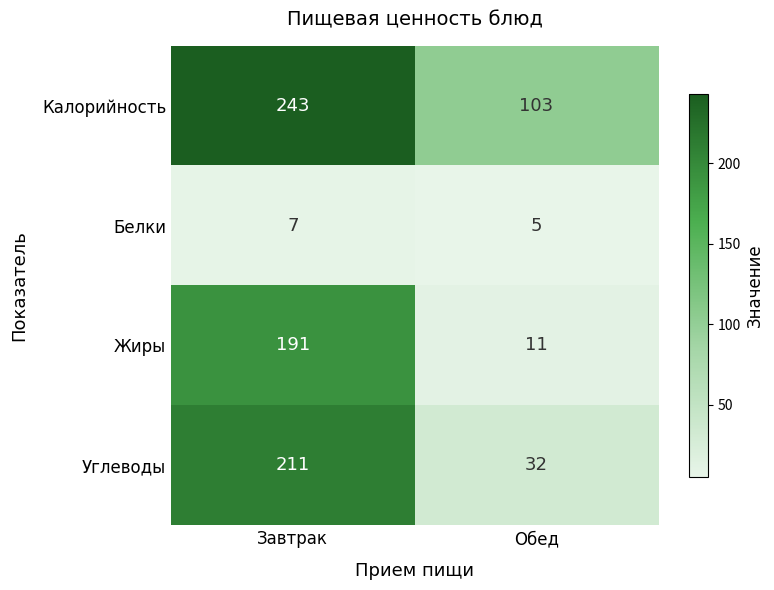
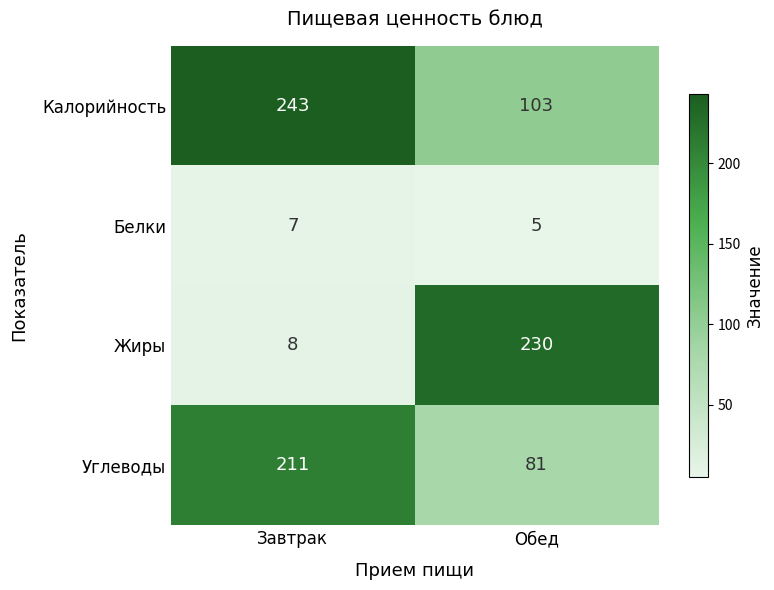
Жиры, Завтрак: 191 -> 8
Жиры, Обед: 11 -> 230
Углеводы, Обед: 32 -> 81
